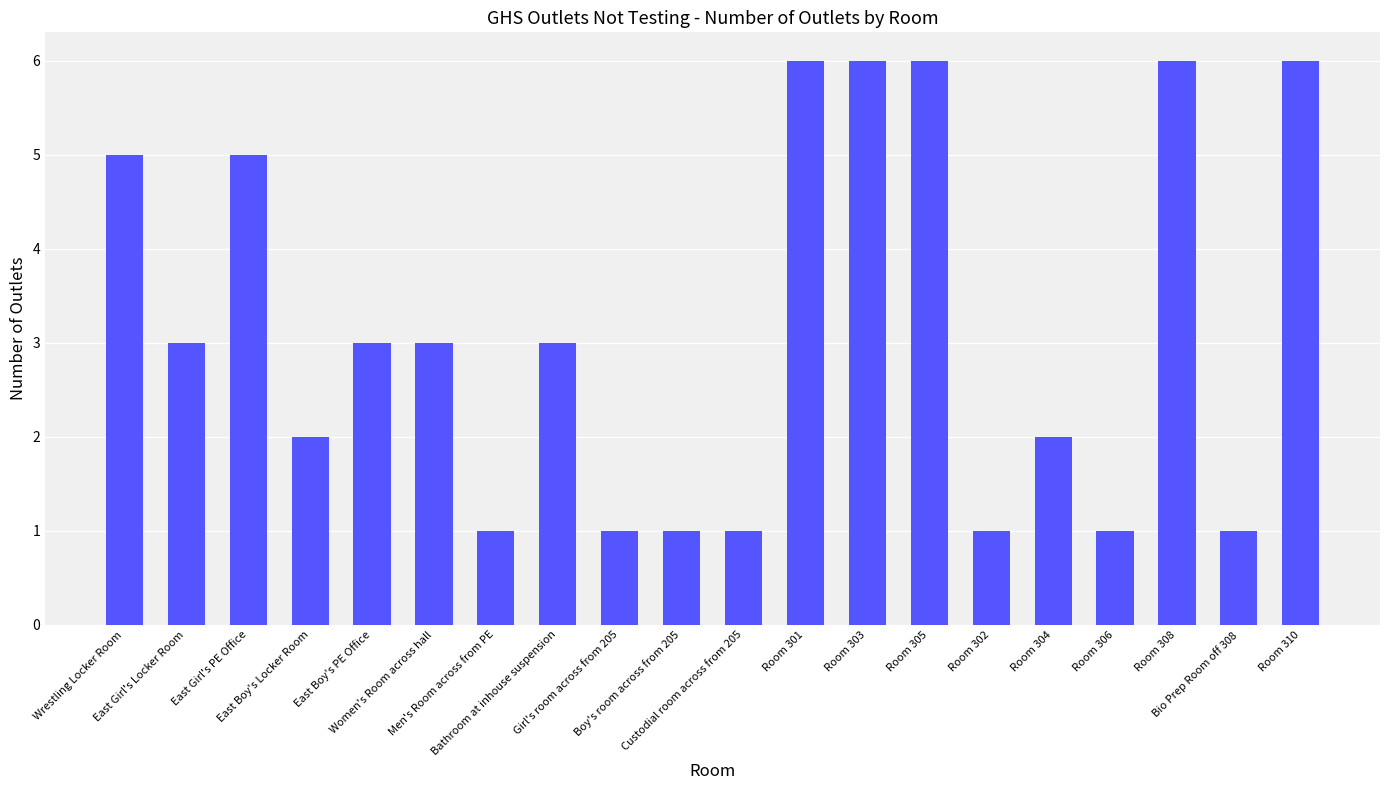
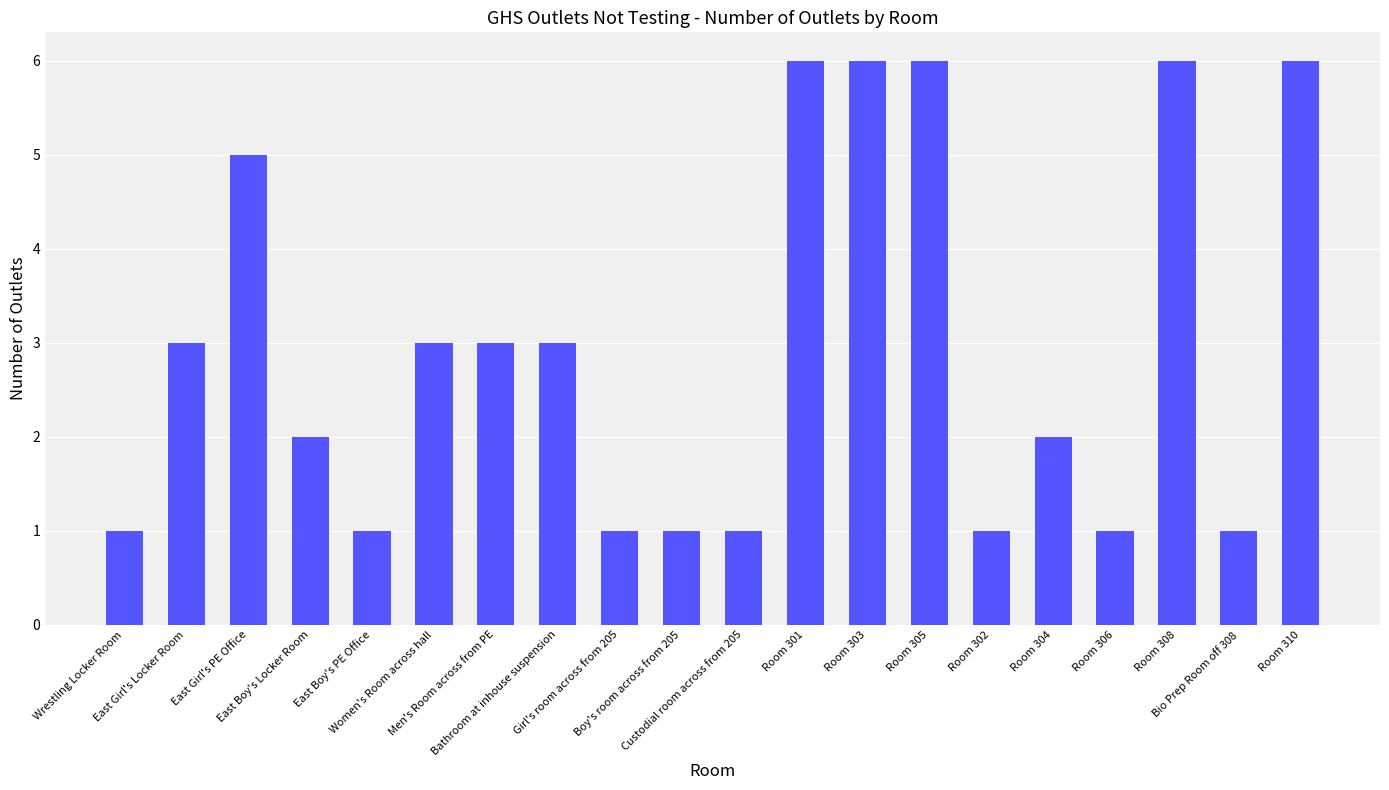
Wrestling Locker Room: 5 -> 1
East Boy's PE Office: 3 -> 1
Men's Room across from PE: 1 -> 3
